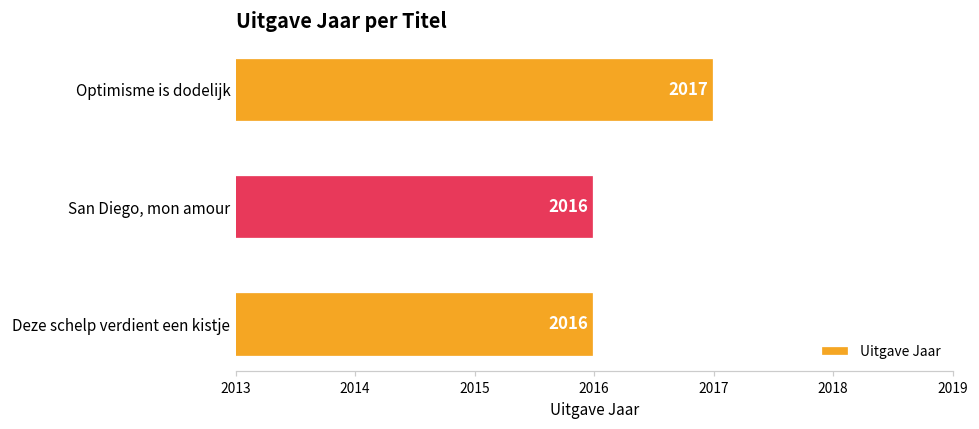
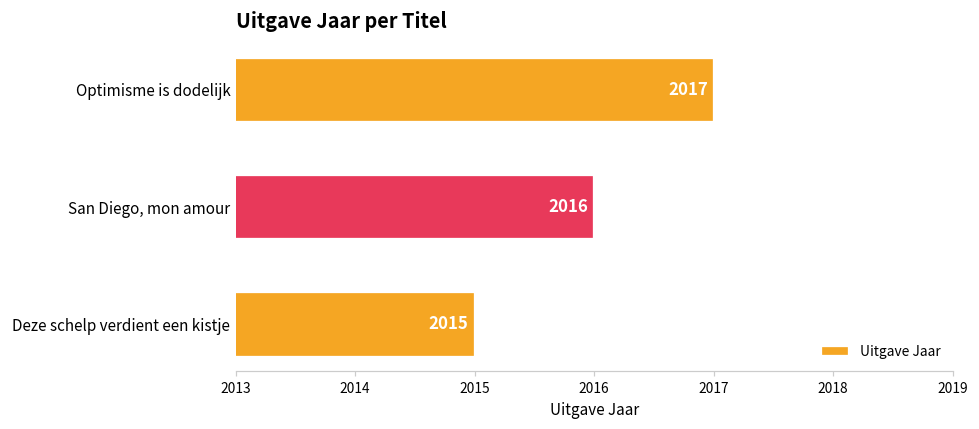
Deze schelp verdient een kistje: 2016 -> 2015
